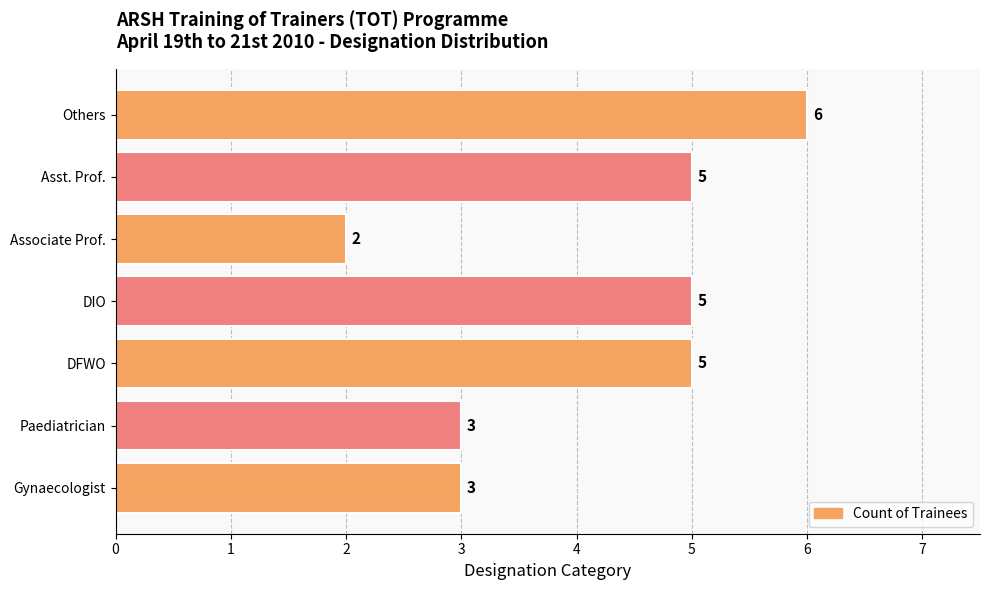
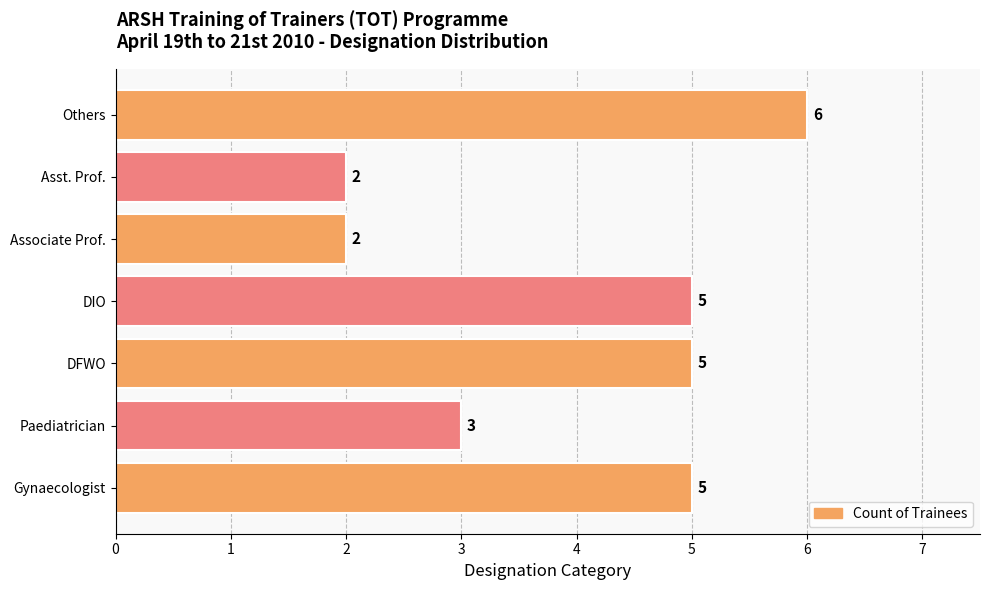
Asst. Prof.: 5 -> 2
Gynaecologist: 3 -> 5
